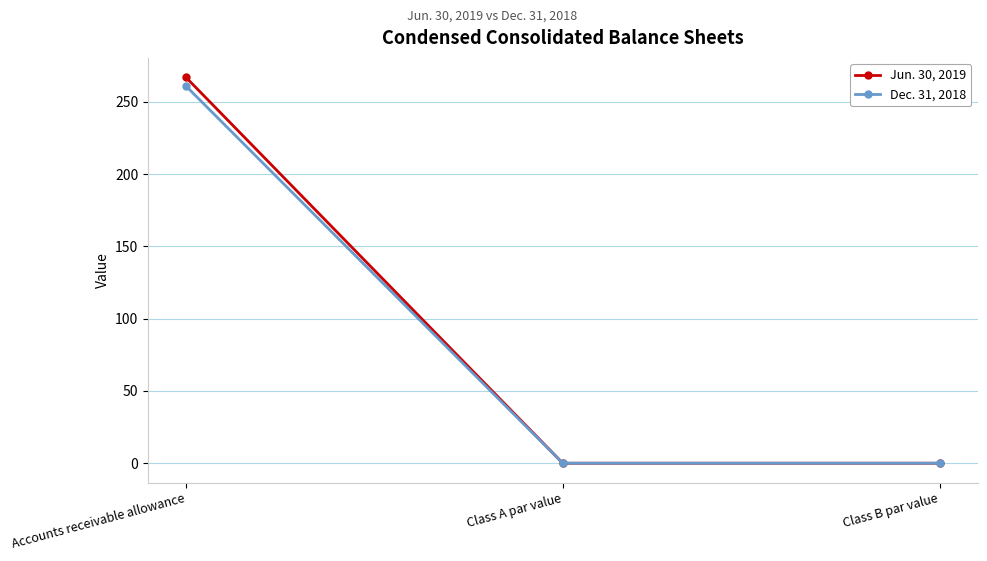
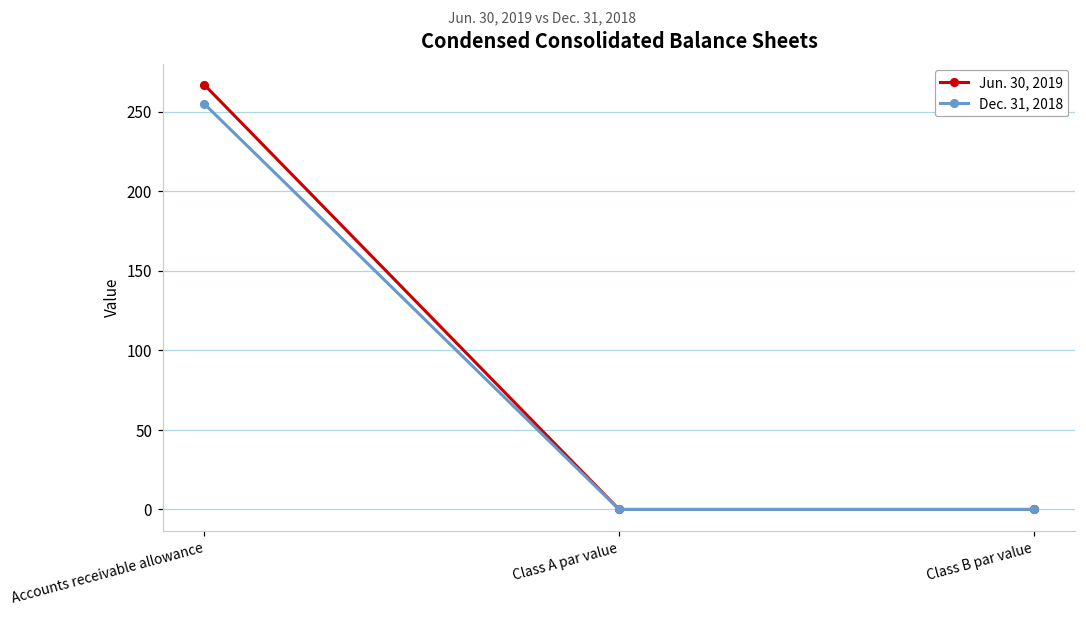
Dec. 31, 2018, Accounts receivable allowance: 261 -> 255
